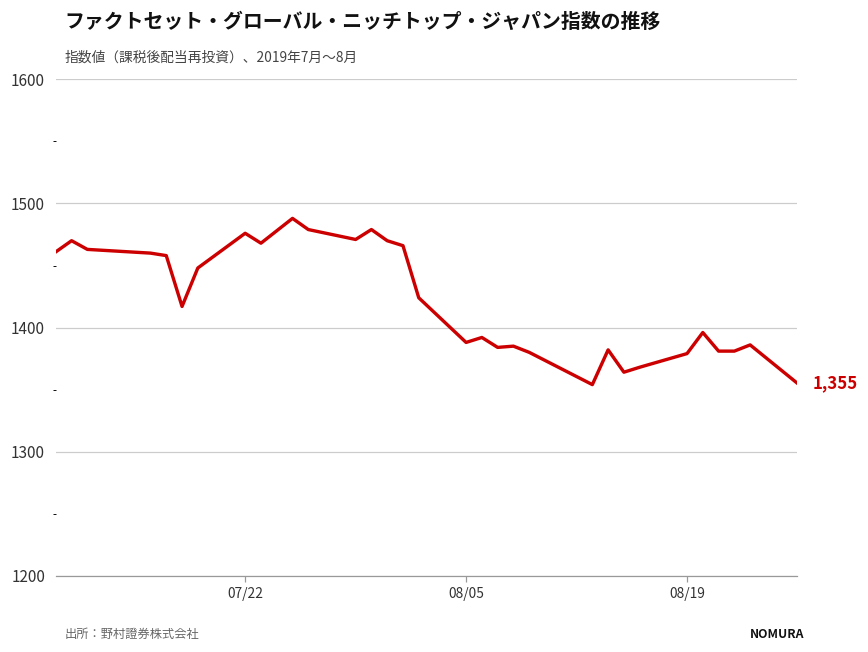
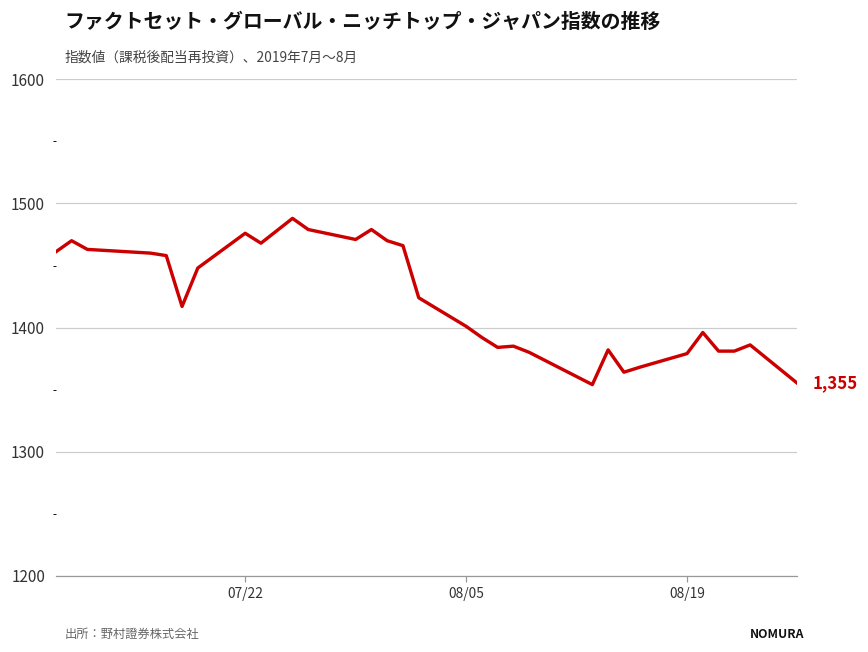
08/05: 1388 -> 1401
